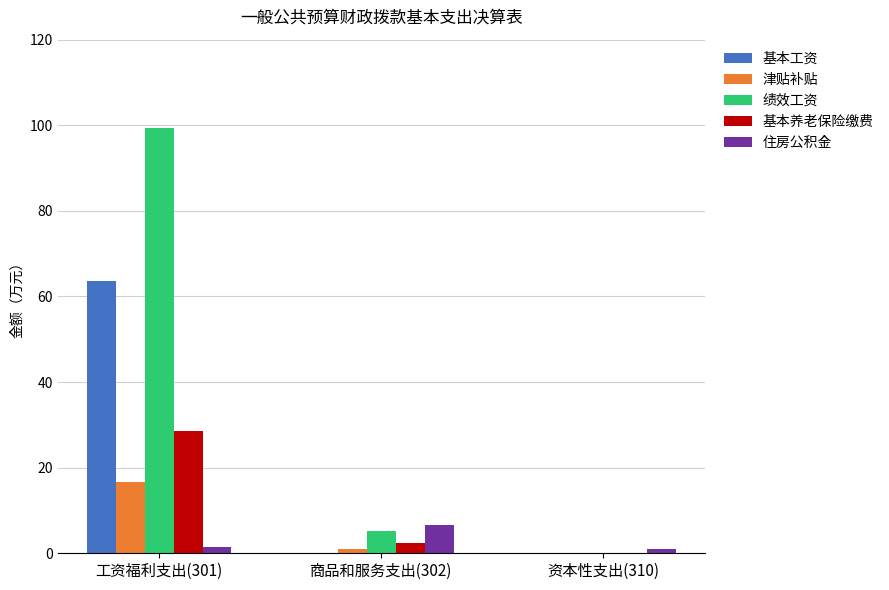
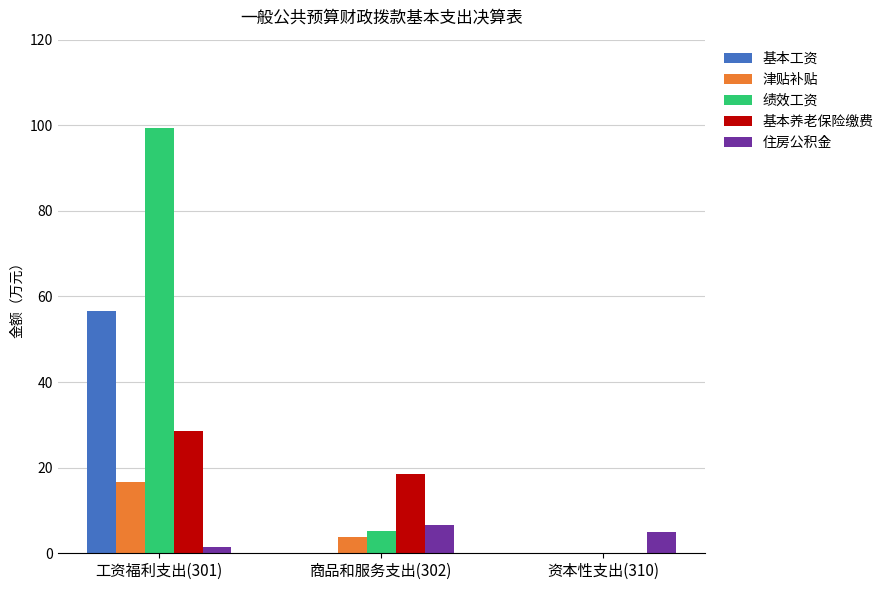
基本工资, 工资福利支出(301): 64 -> 57
津贴补贴, 商品和服务支出(302): 1 -> 4
基本养老保险缴费, 商品和服务支出(302): 2 -> 18
住房公积金, 资本性支出(310): 1 -> 5
